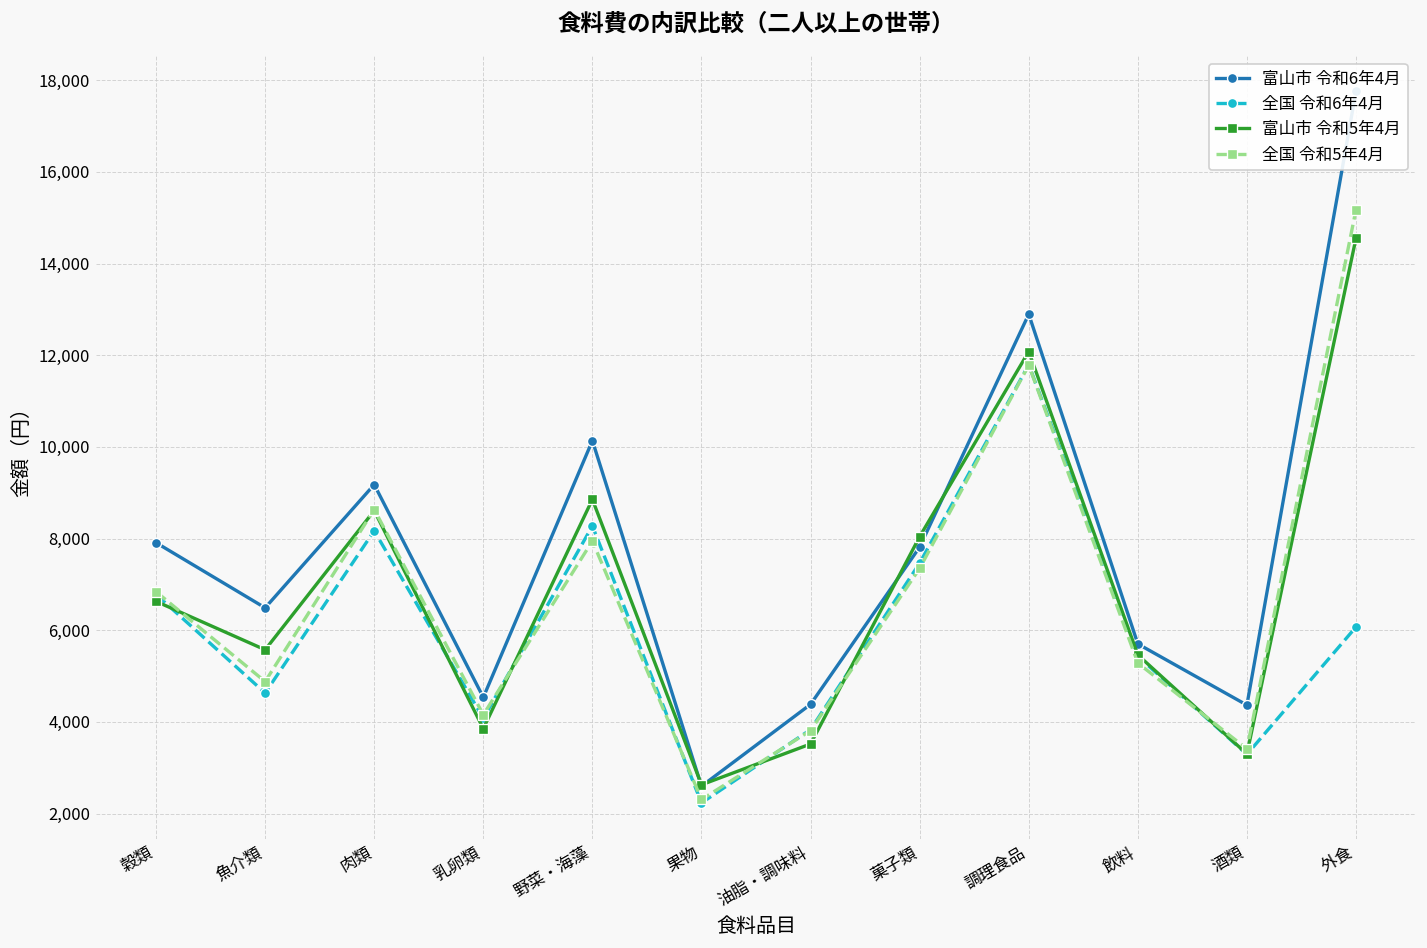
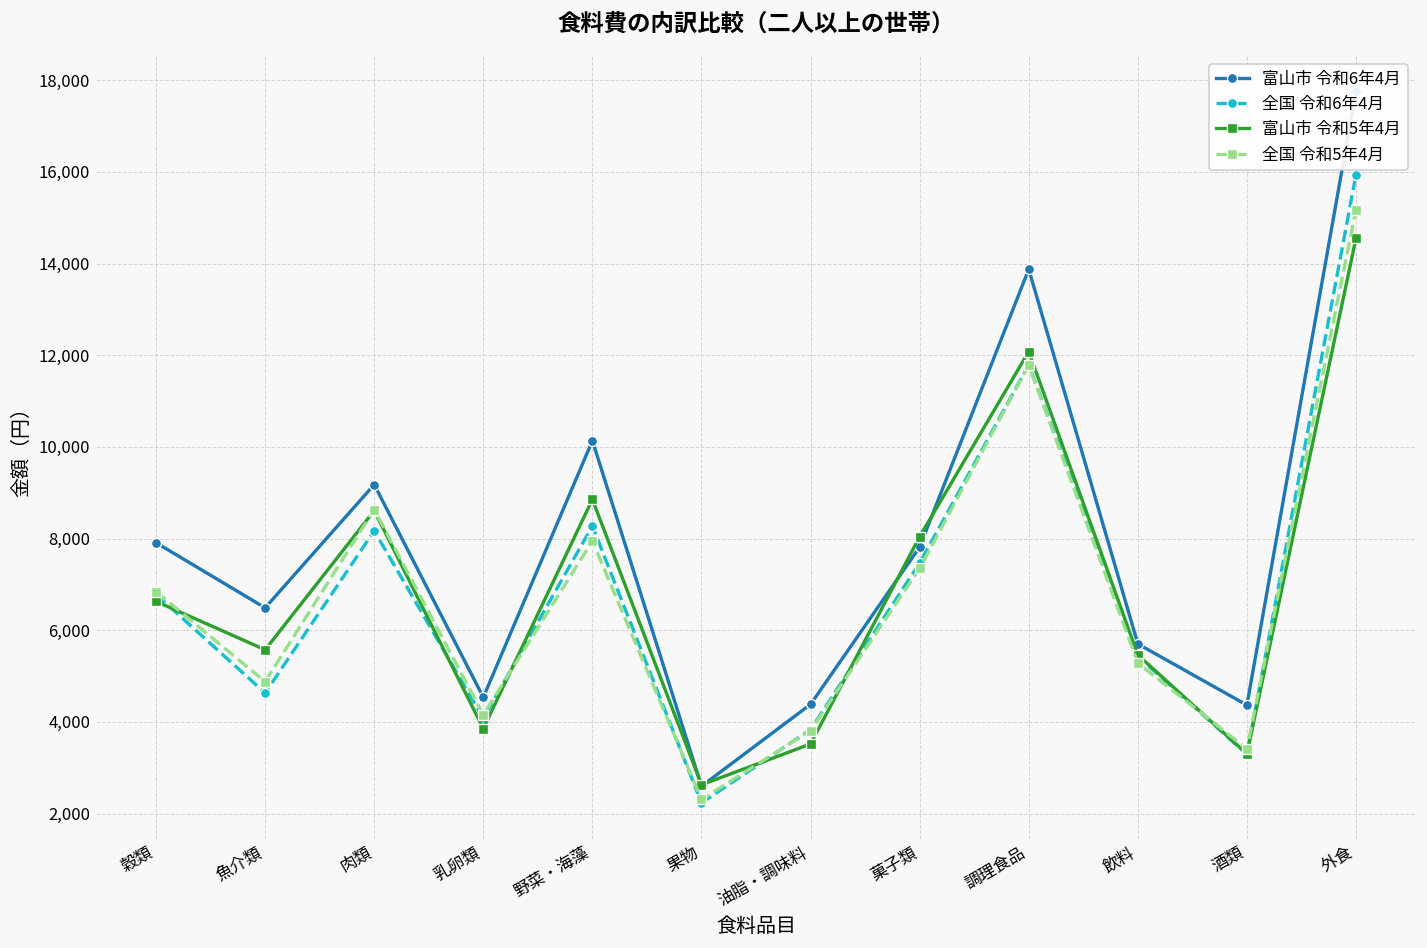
富山市 令和6年4月, 調理食品: 12,900 -> 13,900
全国 令和6年4月, 外食: 6,100 -> 15,900
